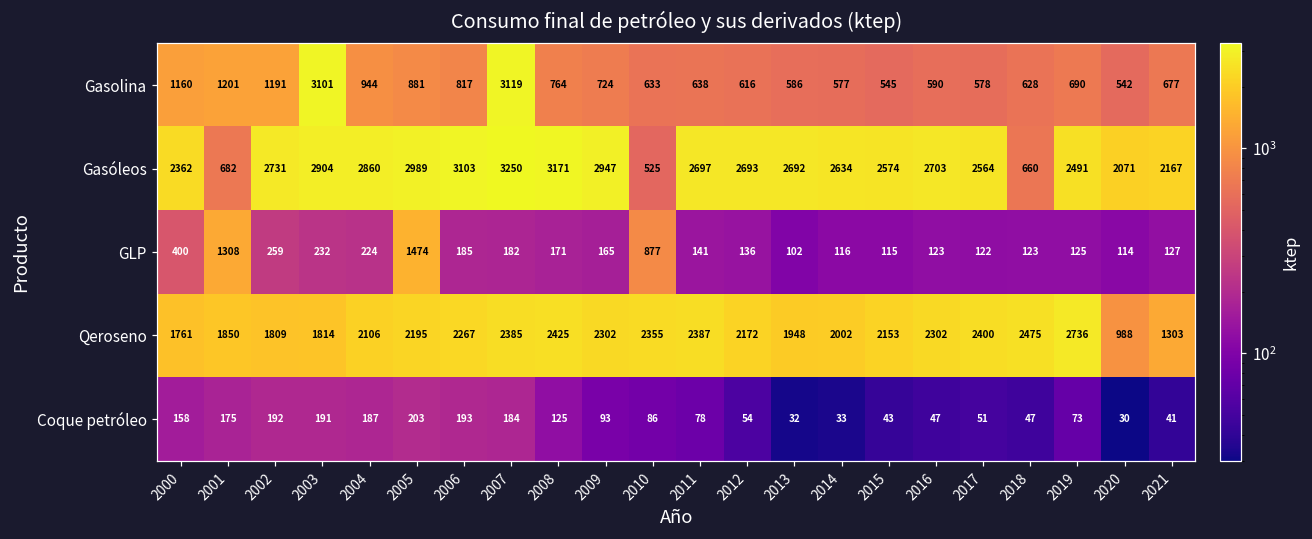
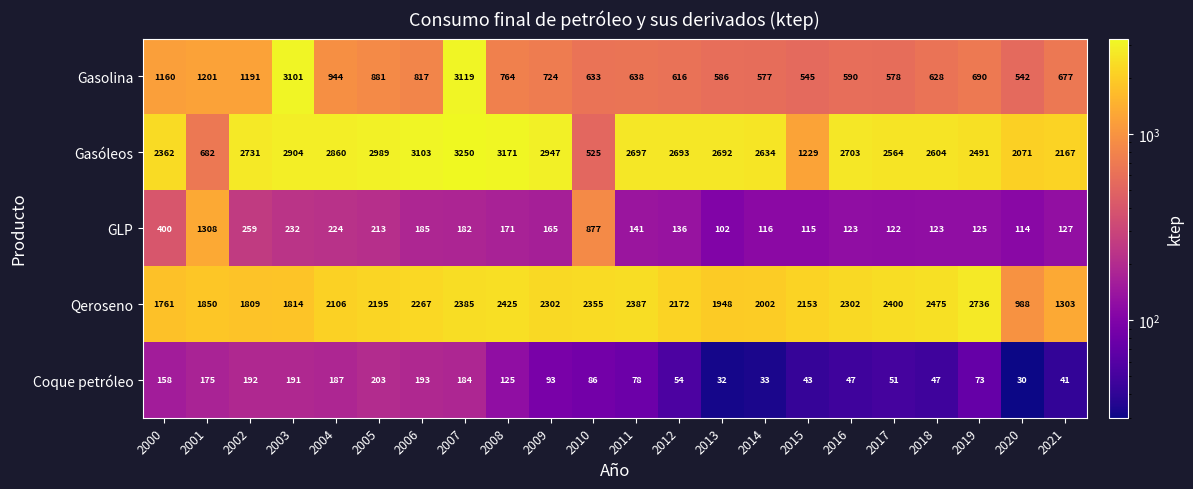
Gasóleos, 2015: 2574 -> 1229
Gasóleos, 2018: 660 -> 2604
GLP, 2005: 1474 -> 213
